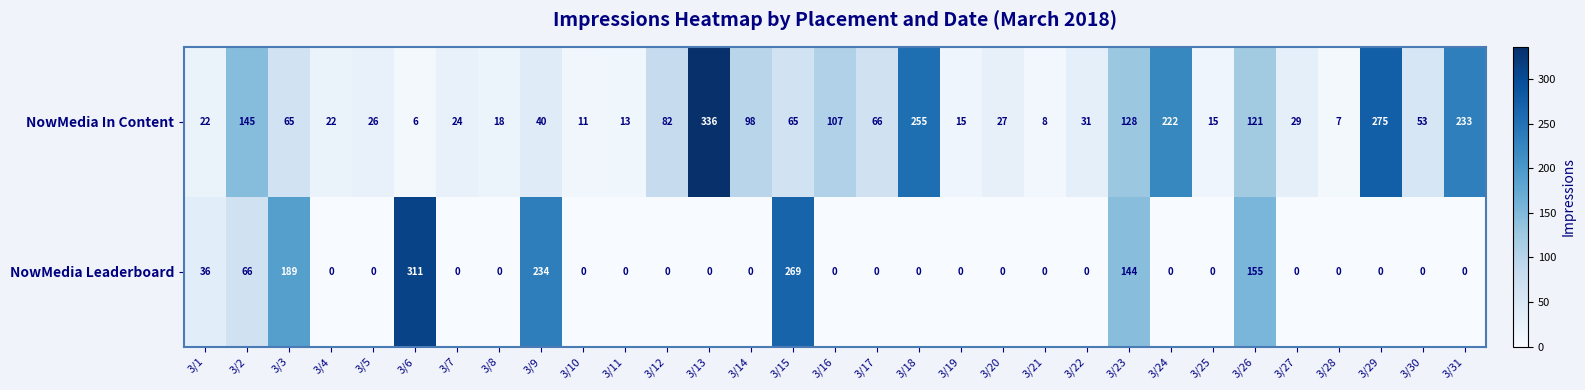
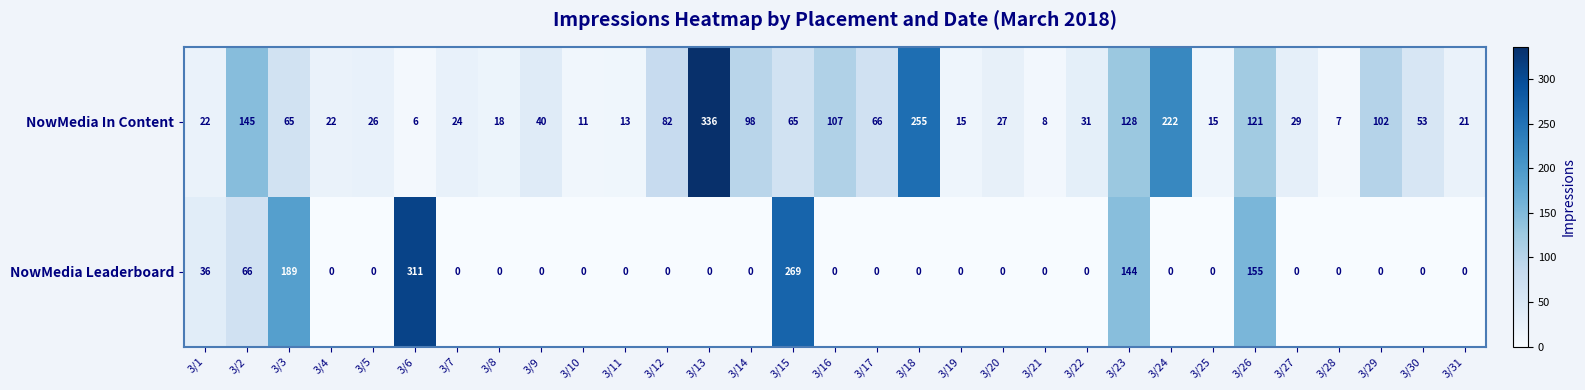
NowMedia In Content, 3/29: 275 -> 102
NowMedia In Content, 3/31: 233 -> 21
NowMedia Leaderboard, 3/9: 234 -> 0
